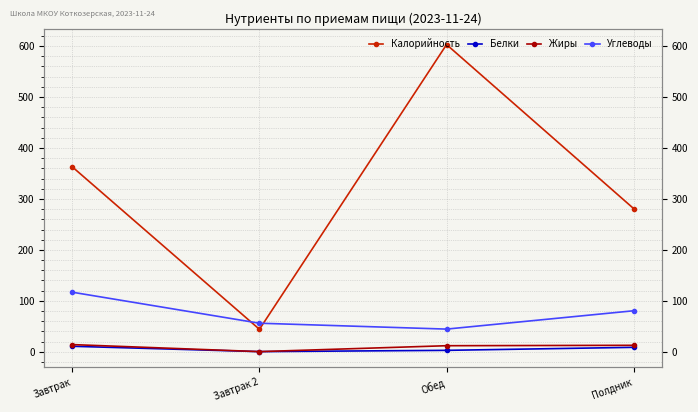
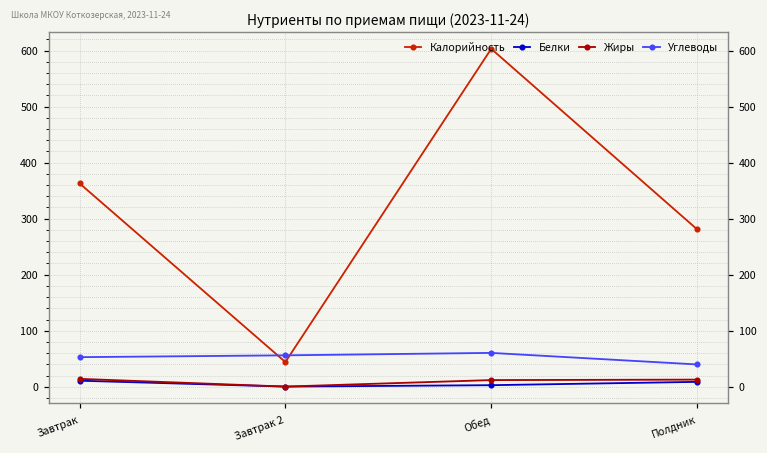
Углеводы, Завтрак: 120 -> 50
Углеводы, Обед: 40 -> 60
Углеводы, Полдник: 80 -> 40
